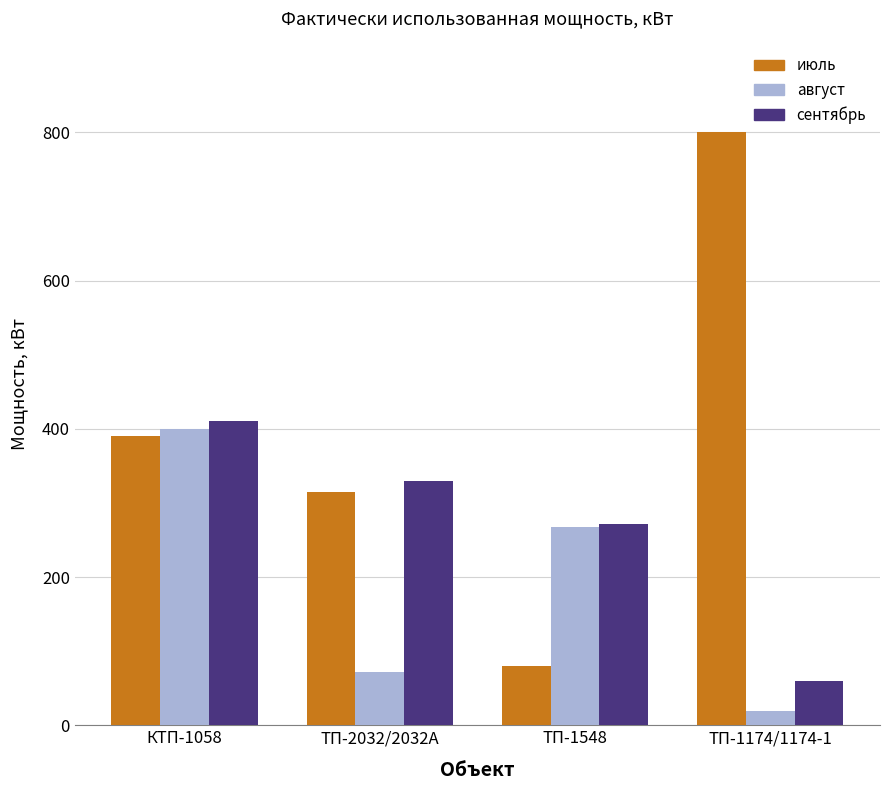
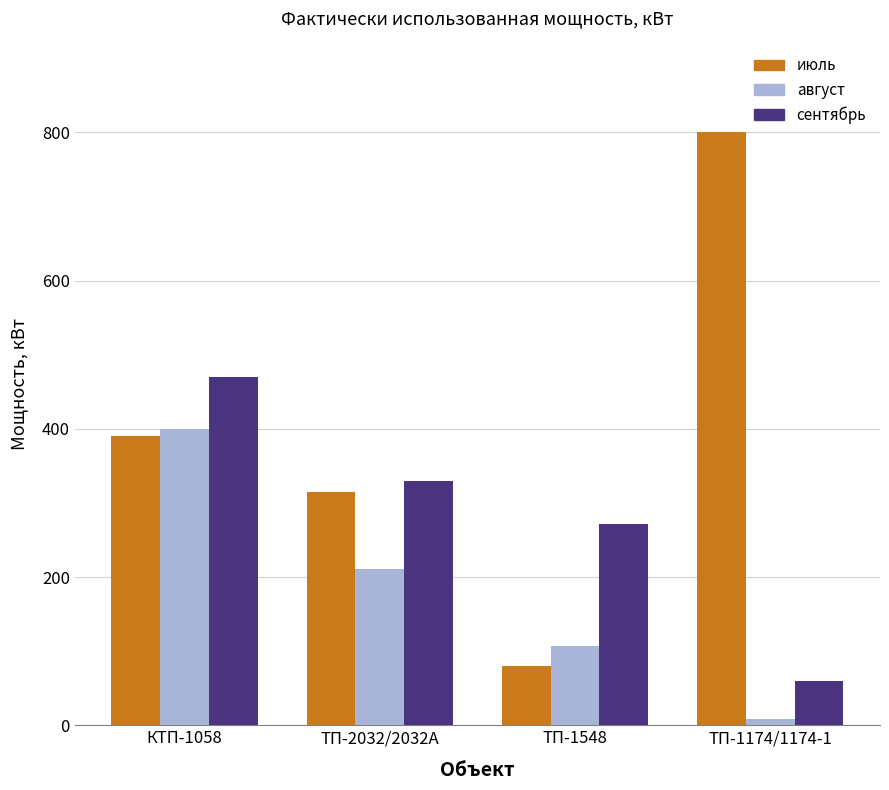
сентябрь, КТП-1058: 410 -> 470
август, ТП-2032/2032А: 70 -> 210
август, ТП-1548: 270 -> 110
август, ТП-1174/1174-1: 20 -> 10
